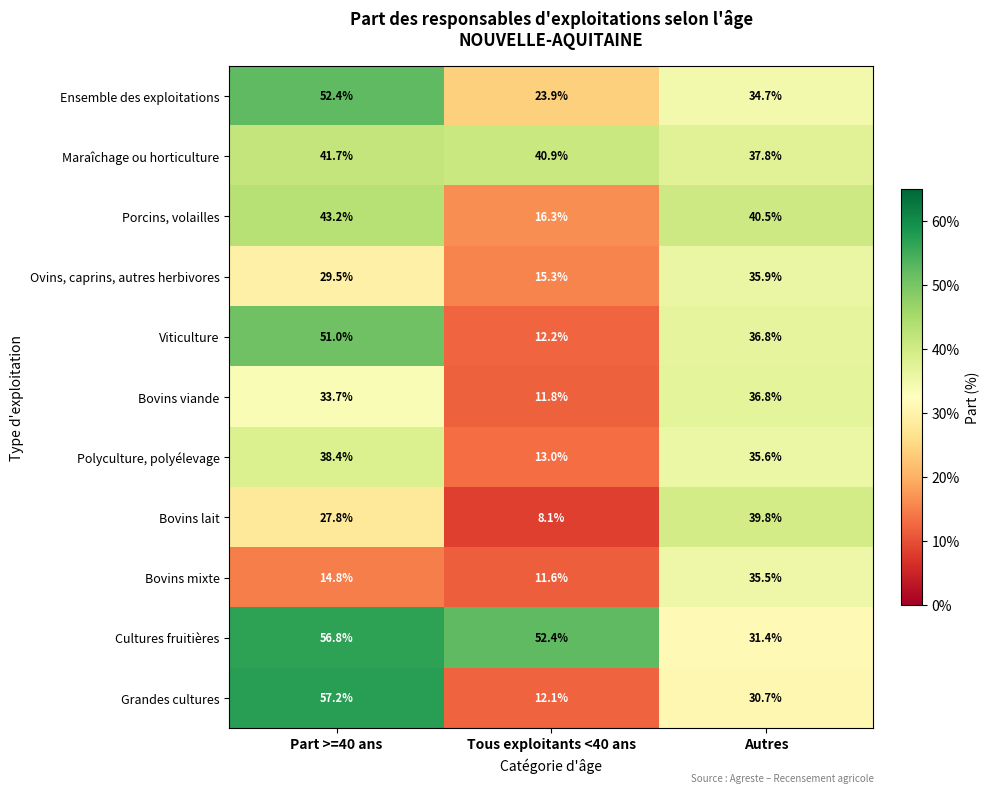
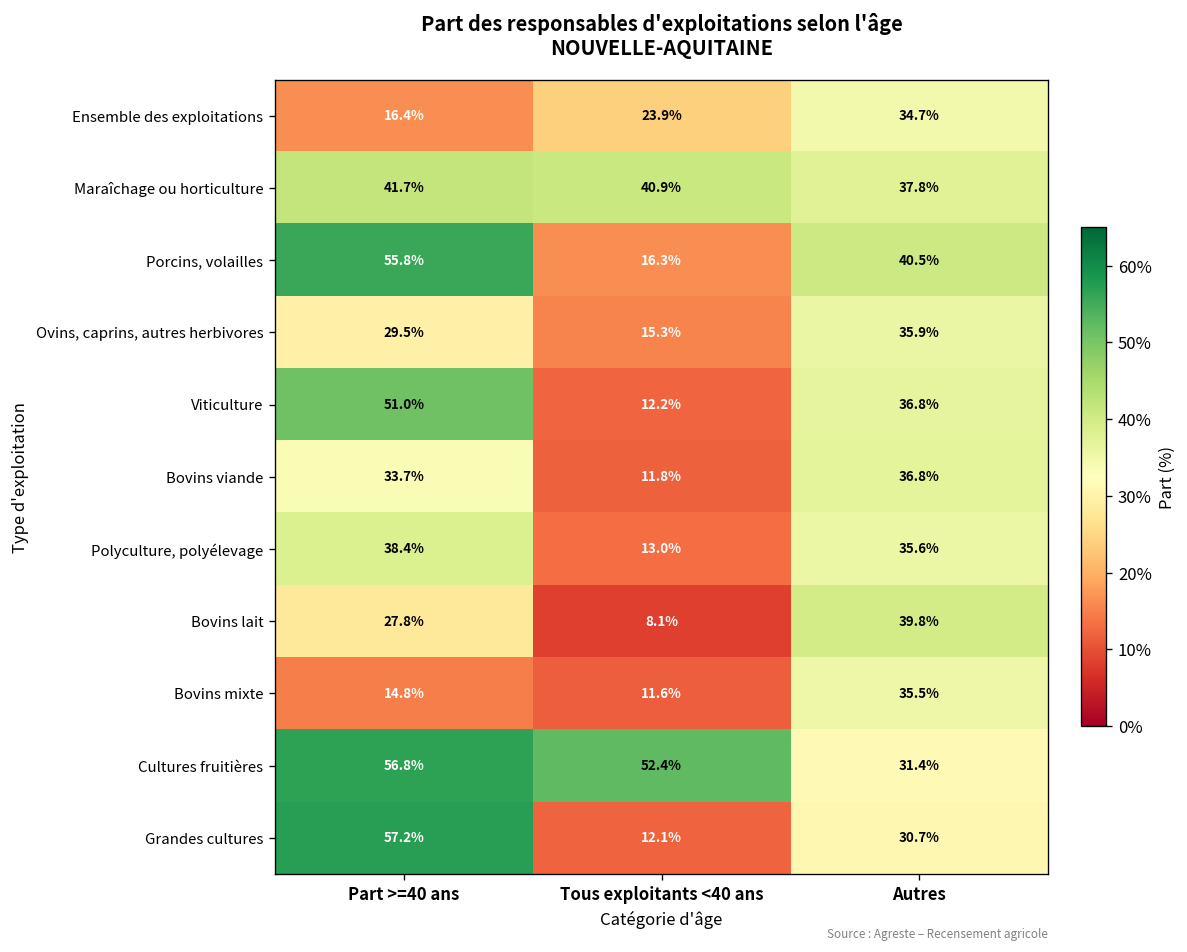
Ensemble des exploitations, Part >=40 ans: 52.4% -> 16.4%
Porcins, volailles, Part >=40 ans: 43.2% -> 55.8%
